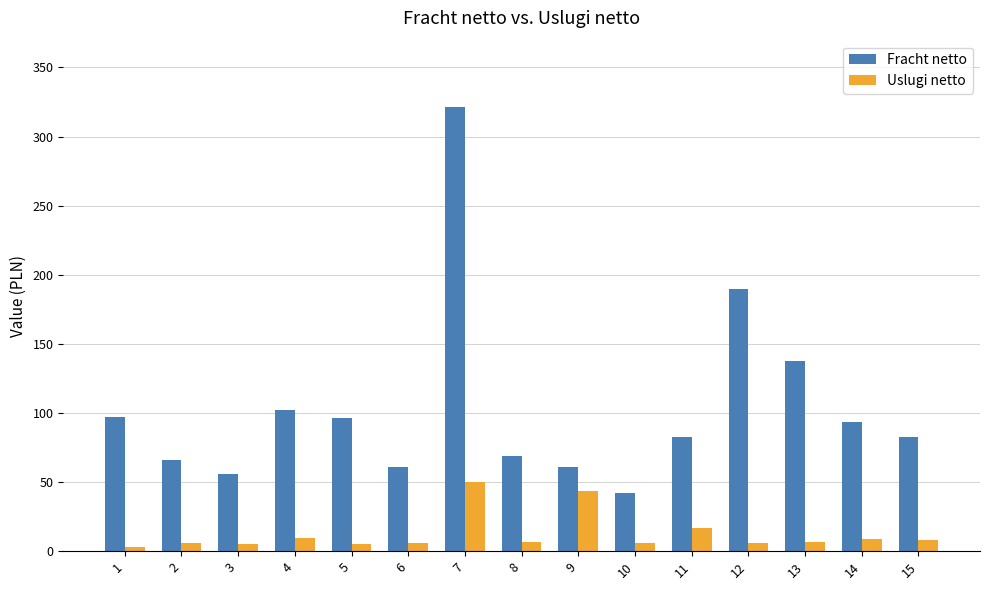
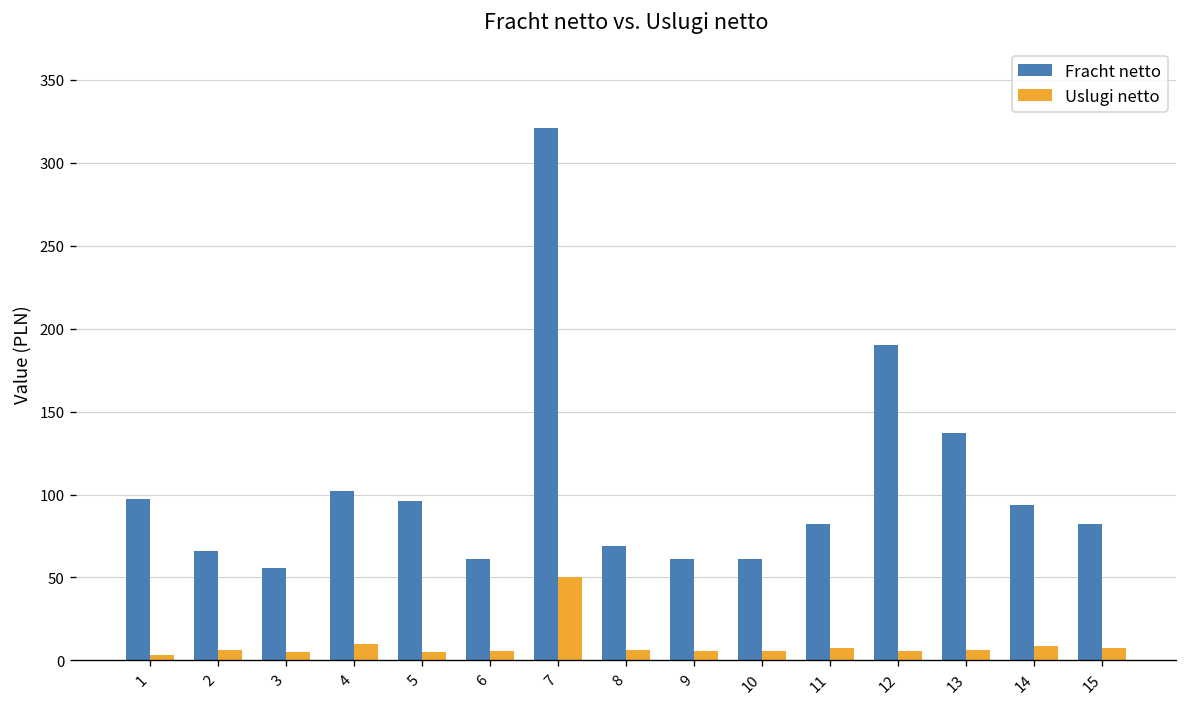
Uslugi netto, 9: 43 -> 6
Fracht netto, 10: 42 -> 61
Uslugi netto, 11: 17 -> 8
